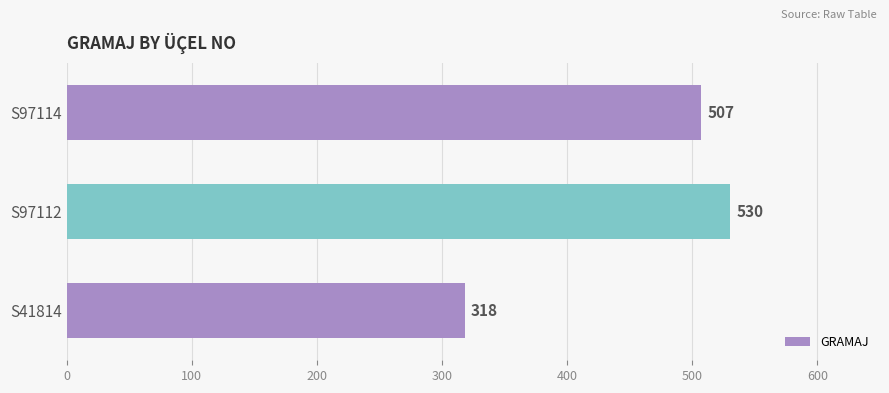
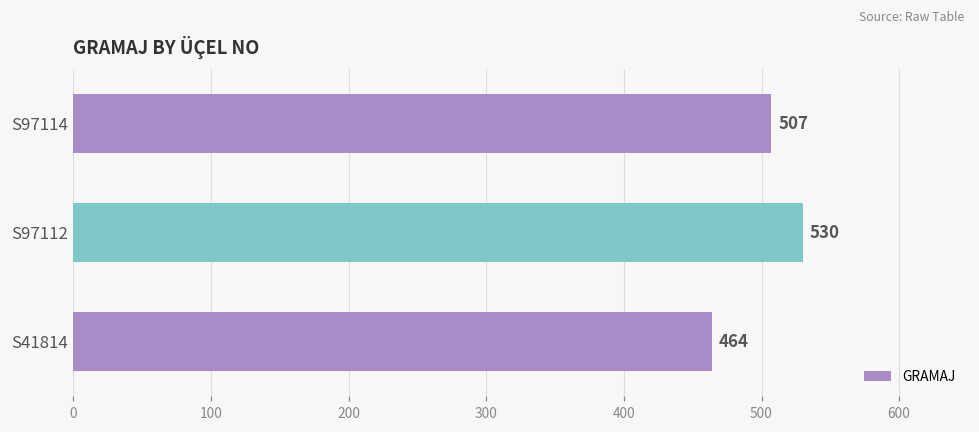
S41814: 318 -> 464
